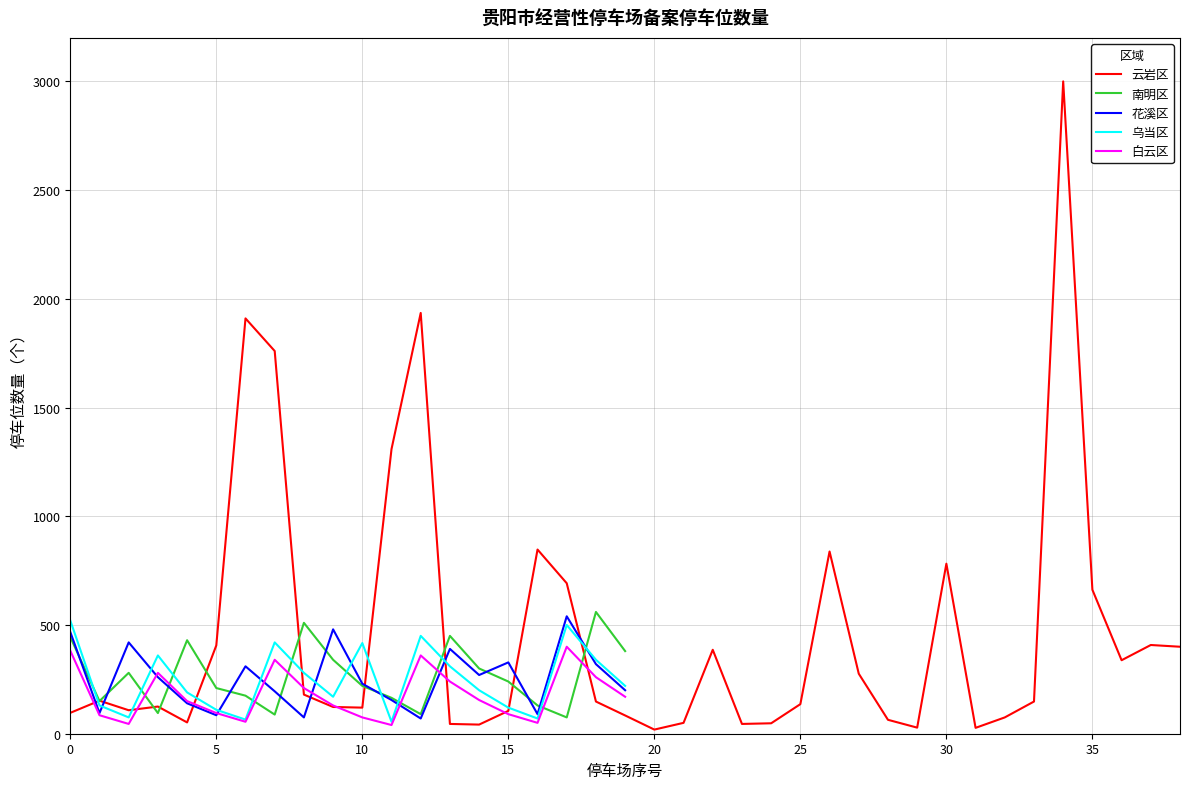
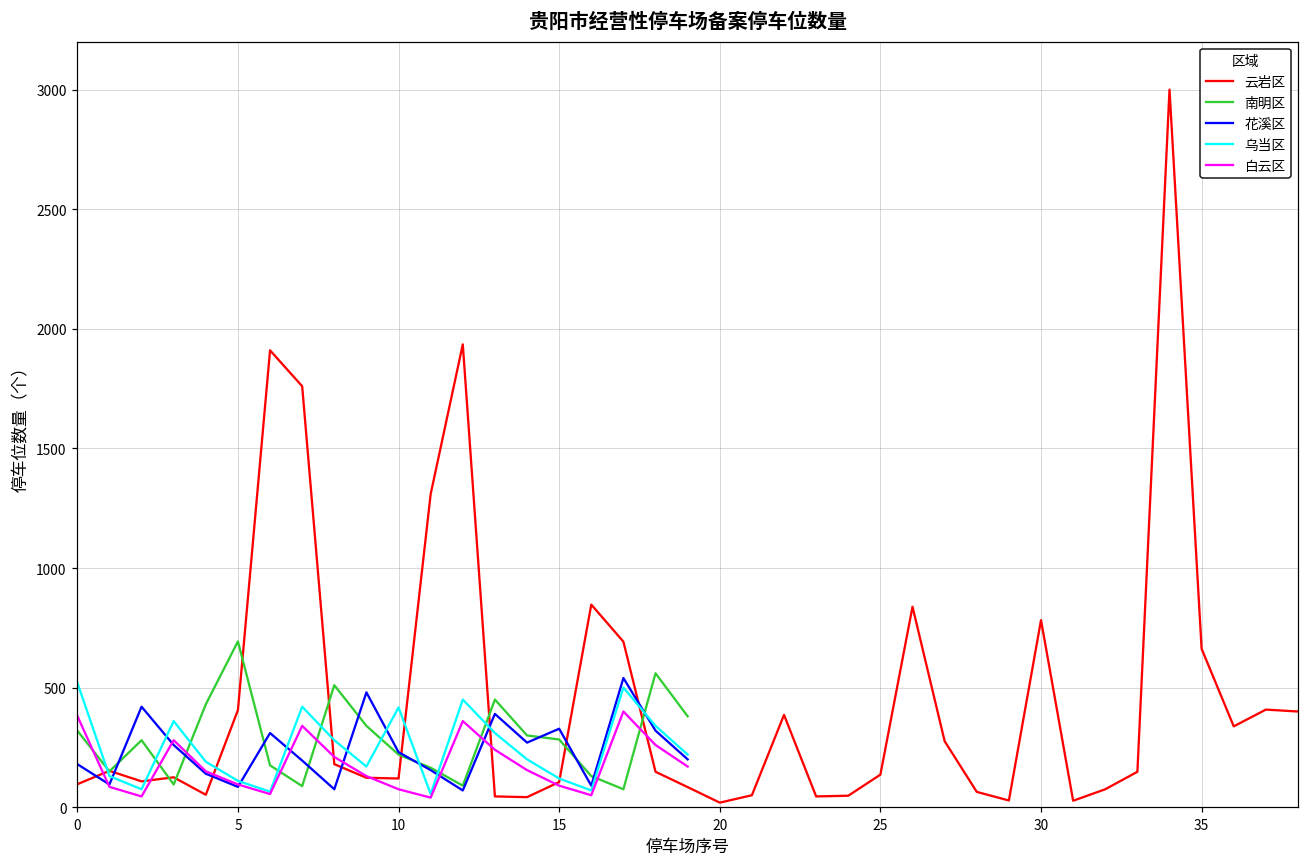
南明区, 0: 450 -> 320
花溪区, 0: 470 -> 180
南明区, 5: 210 -> 690
南明区, 15: 240 -> 280
